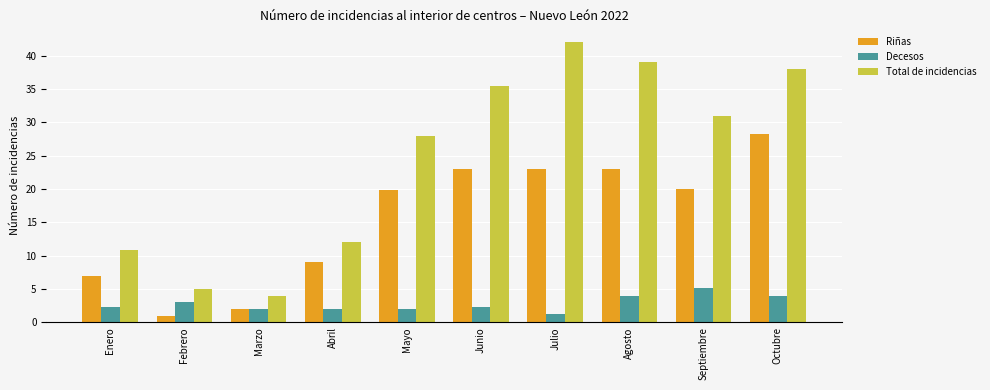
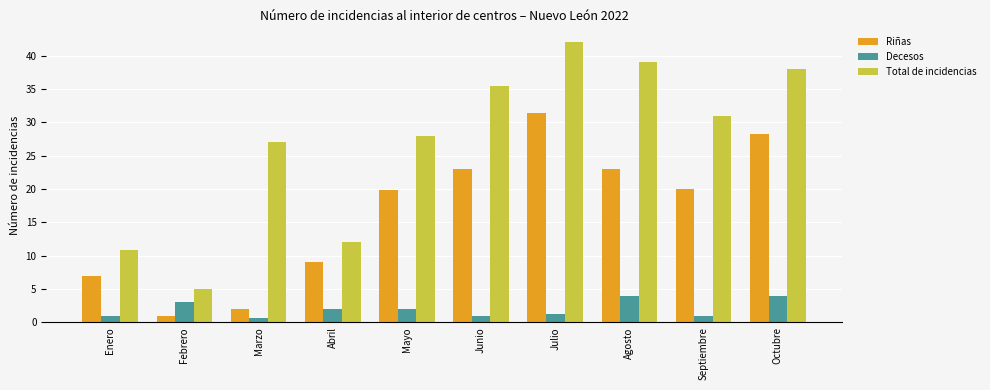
Decesos, Enero: 2 -> 1
Decesos, Marzo: 2 -> 1
Total de incidencias, Marzo: 4 -> 27
Decesos, Junio: 2 -> 1
Riñas, Julio: 23 -> 31
Decesos, Septiembre: 5 -> 1
